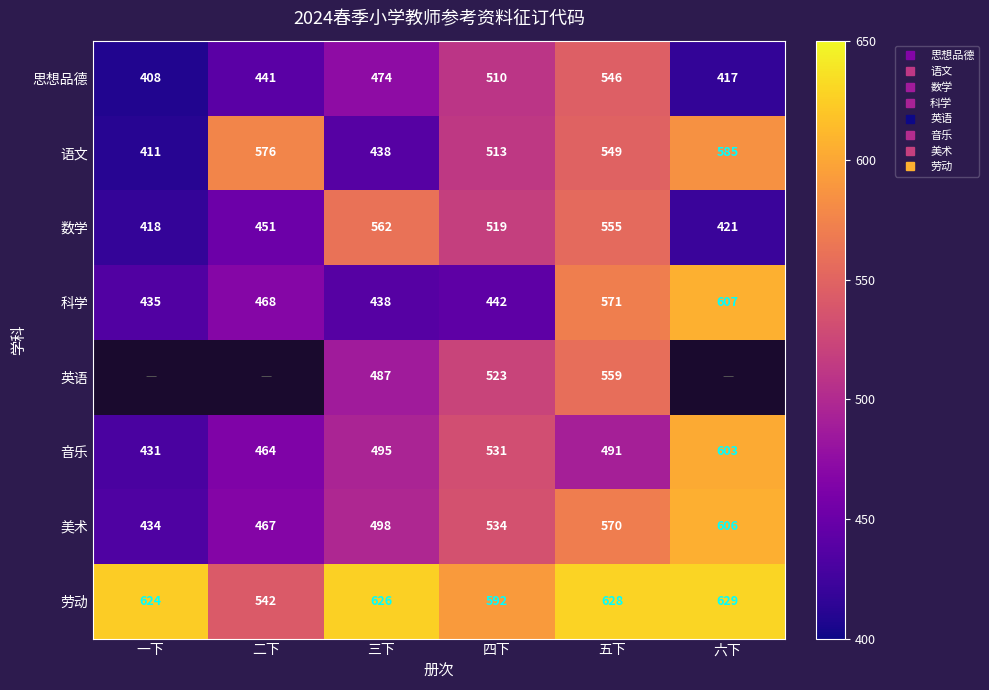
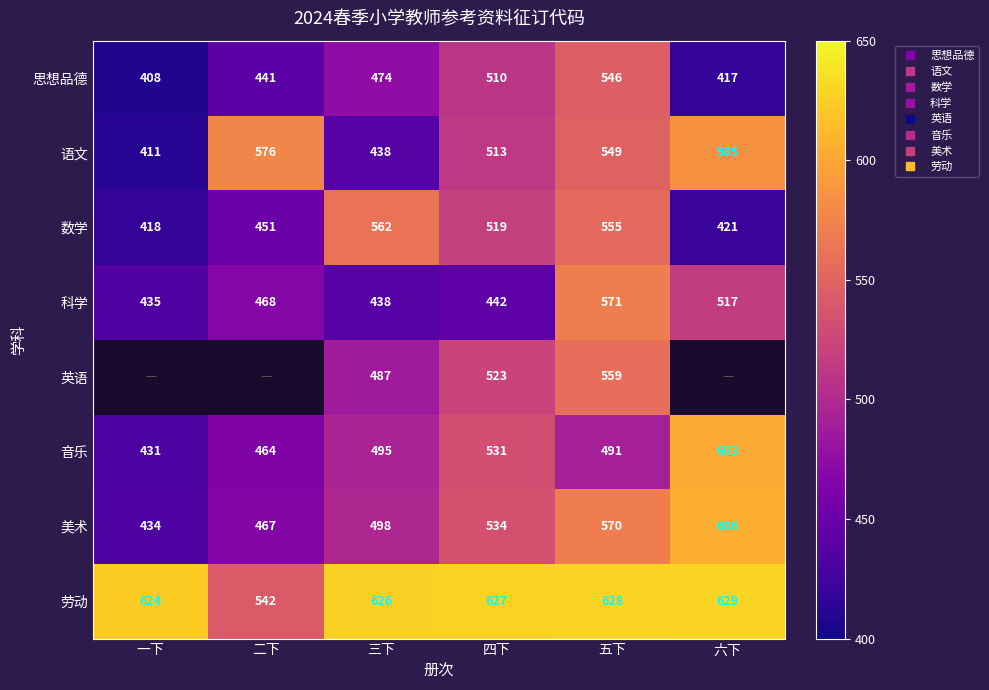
科学, 六下: 607 -> 517
劳动, 四下: 592 -> 627
